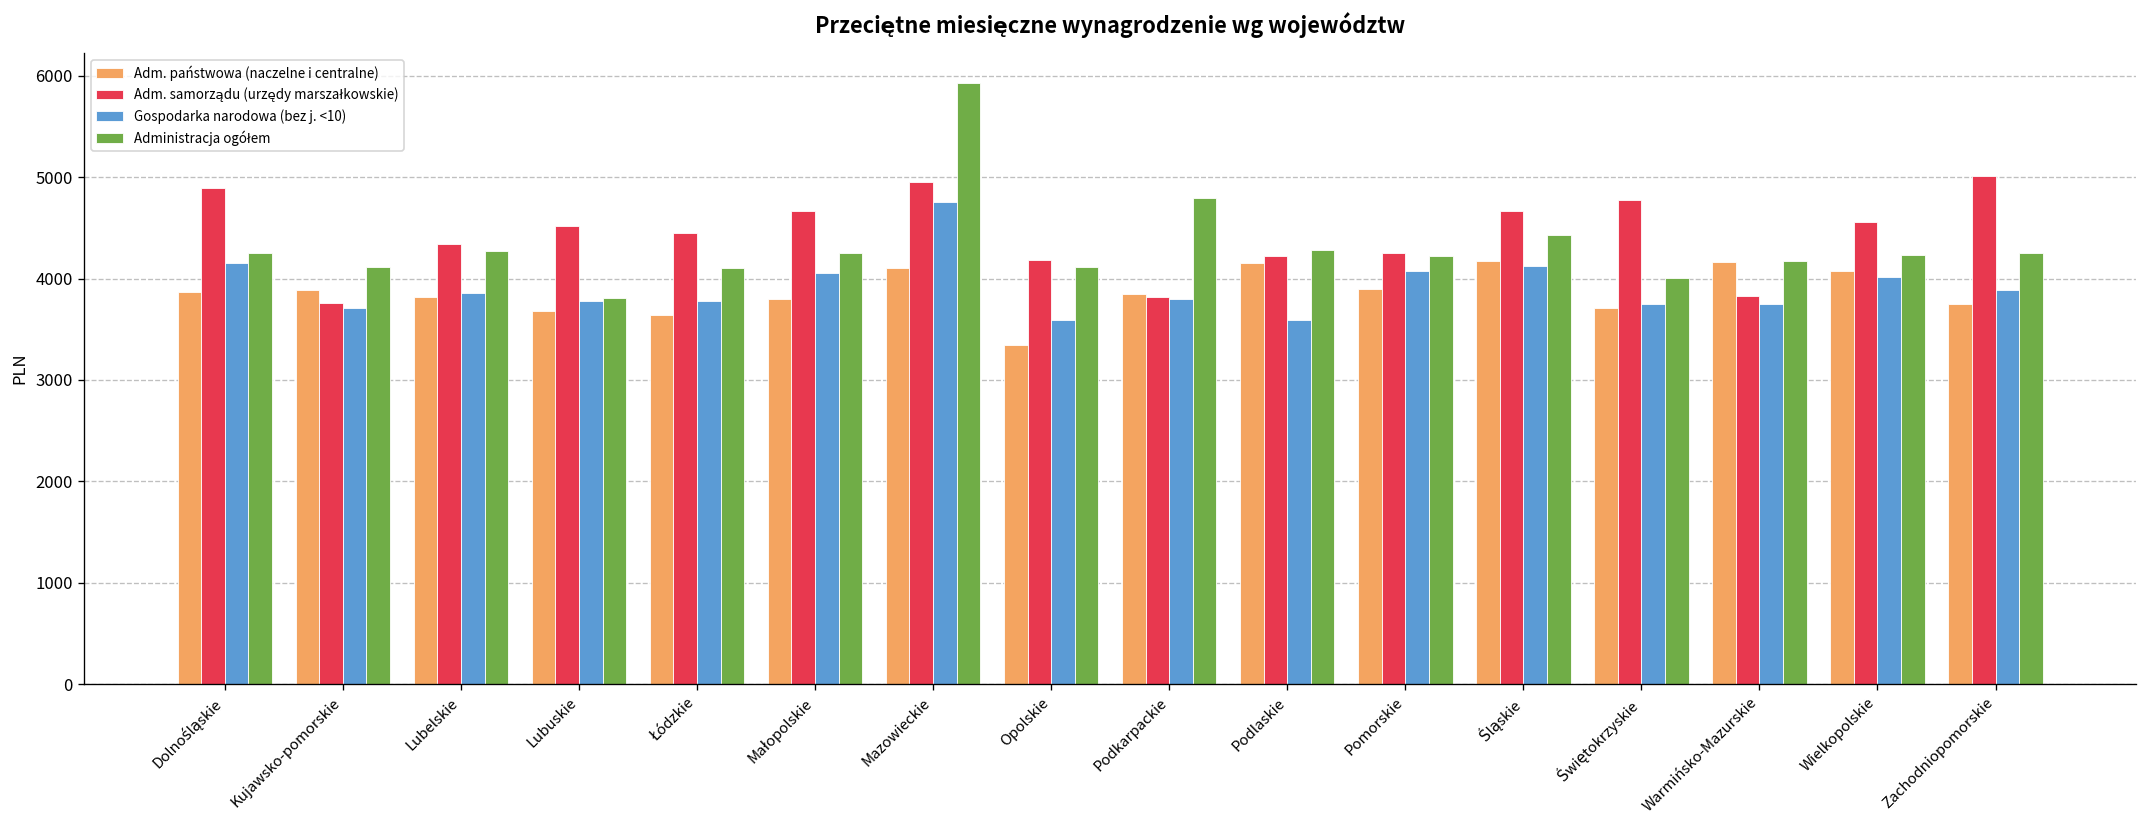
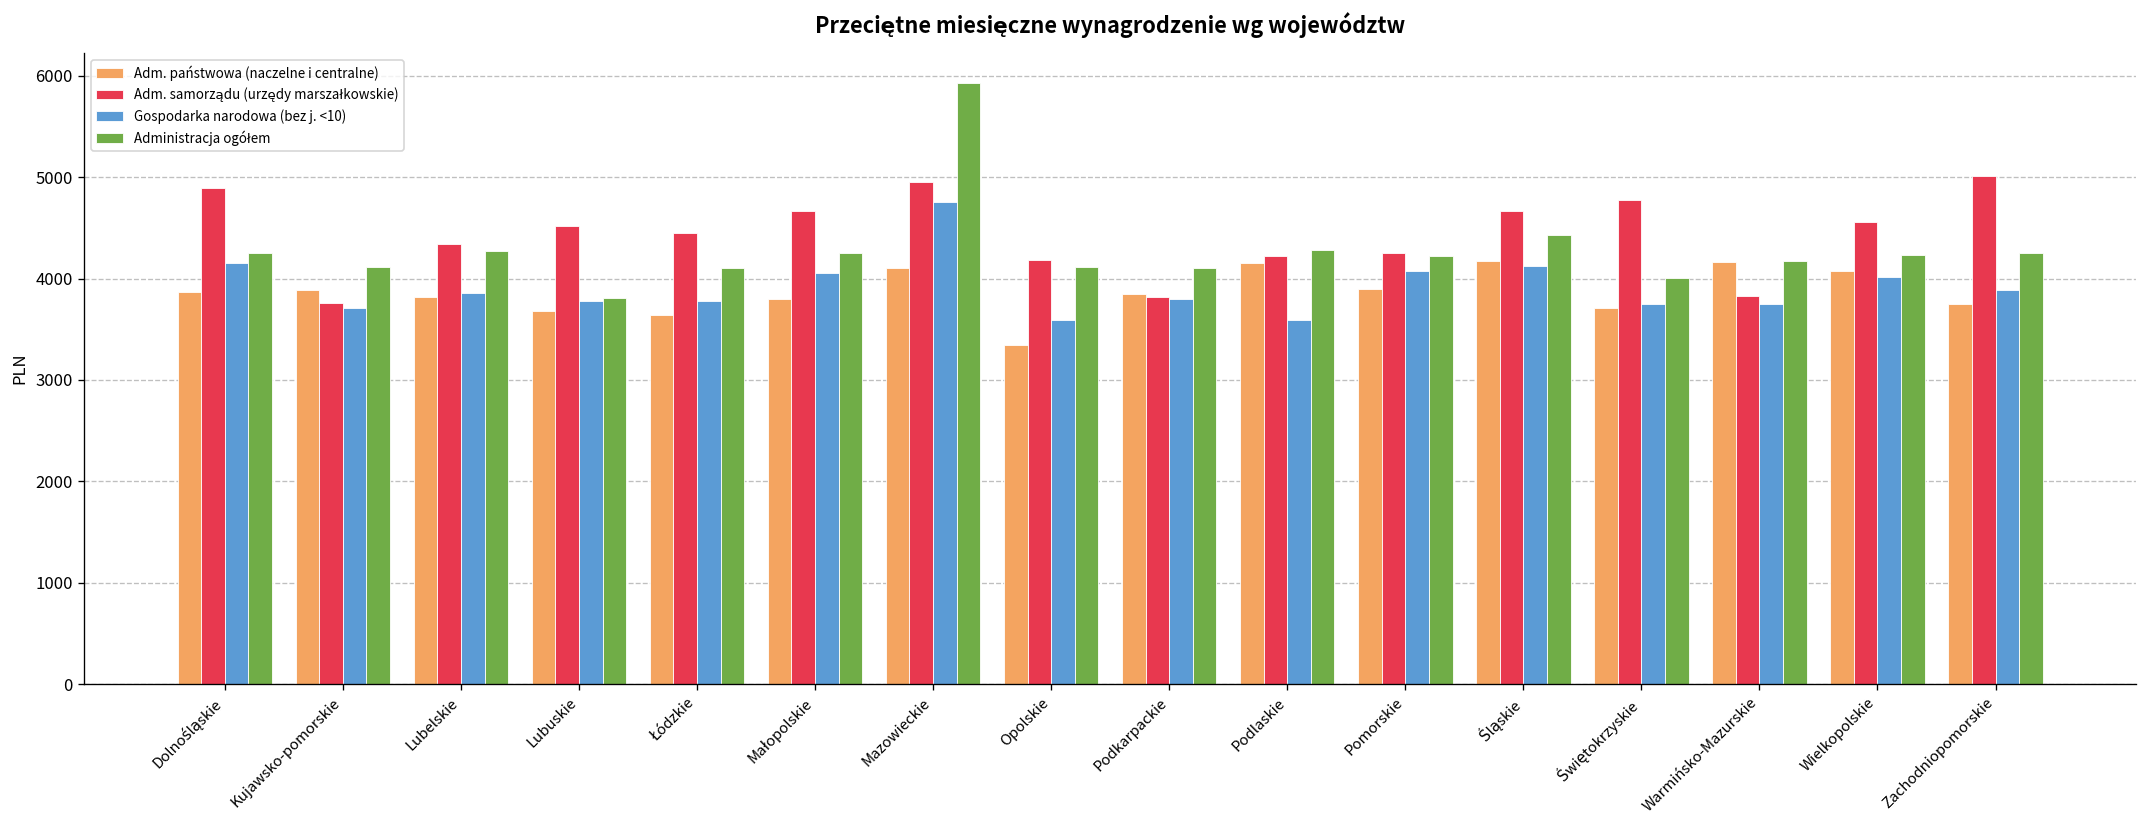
Administracja ogółem, Podkarpackie: 4800 -> 4100
